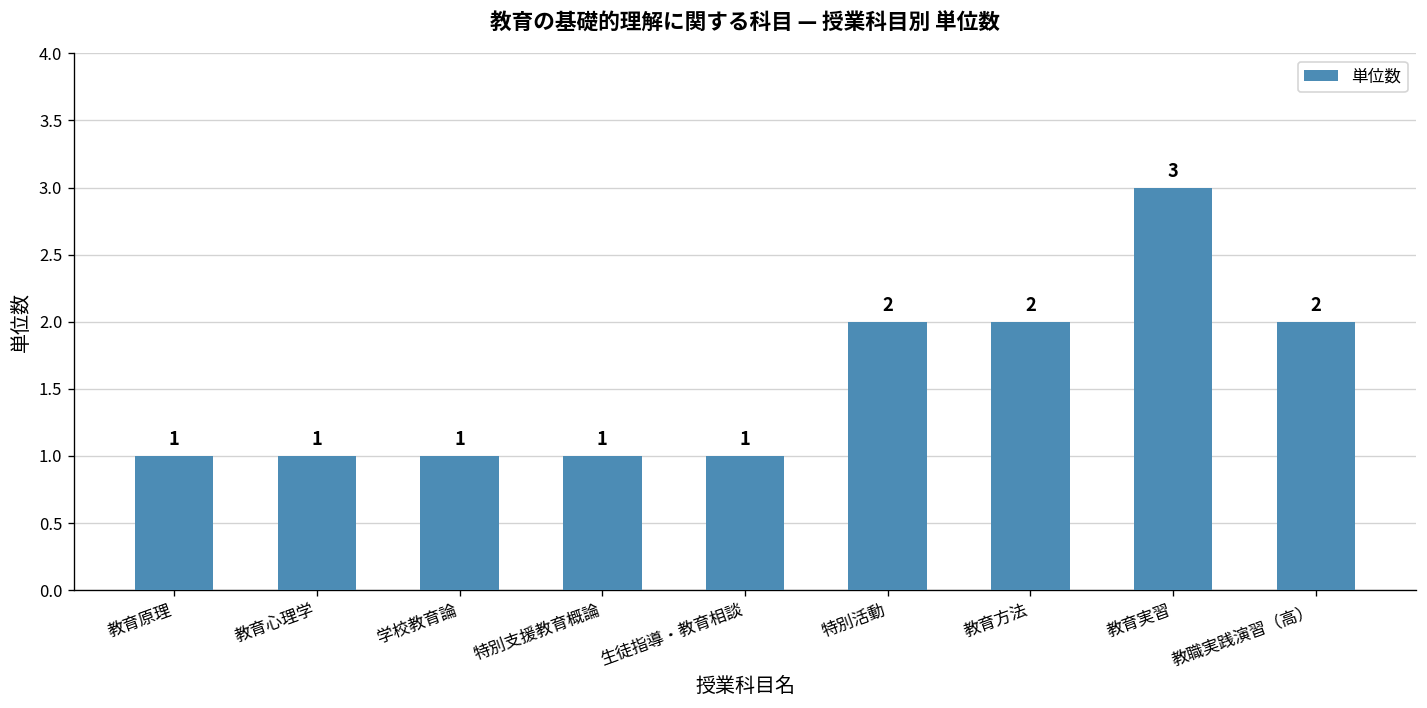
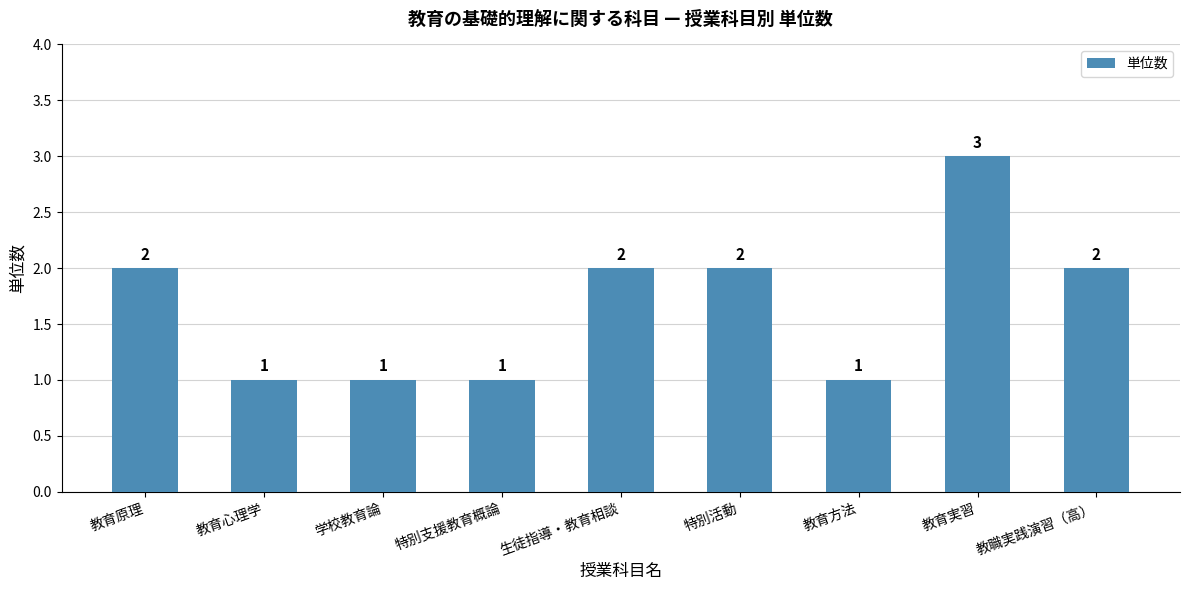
教育原理: 1 -> 2
生徒指導・教育相談: 1 -> 2
教育方法: 2 -> 1
